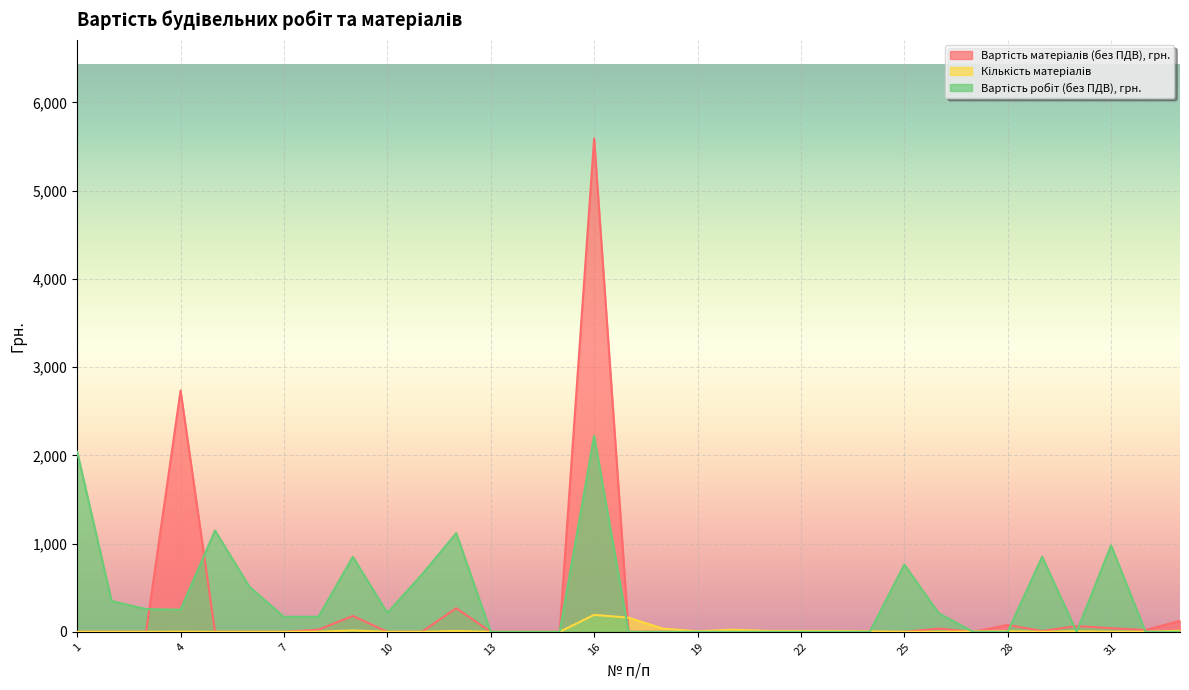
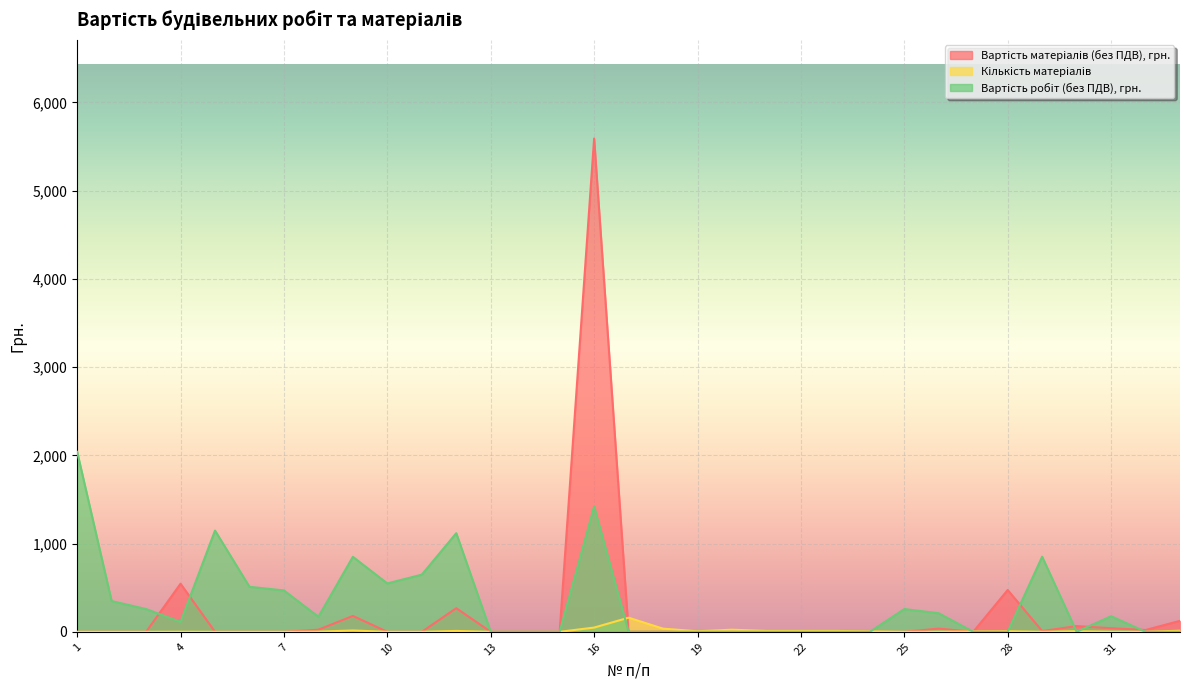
Вартість матеріалів (без ПДВ), грн., 4: 2,700 -> 500
Вартість робіт (без ПДВ), грн., 4: 300 -> 100
Вартість робіт (без ПДВ), грн., 7: 200 -> 500
Вартість робіт (без ПДВ), грн., 10: 200 -> 500
Кількість матеріалів, 16: 200 -> 0
Вартість робіт (без ПДВ), грн., 16: 2,200 -> 1,400
Вартість робіт (без ПДВ), грн., 25: 800 -> 300
Вартість матеріалів (без ПДВ), грн., 28: 100 -> 500
Вартість робіт (без ПДВ), грн., 31: 1,000 -> 200
